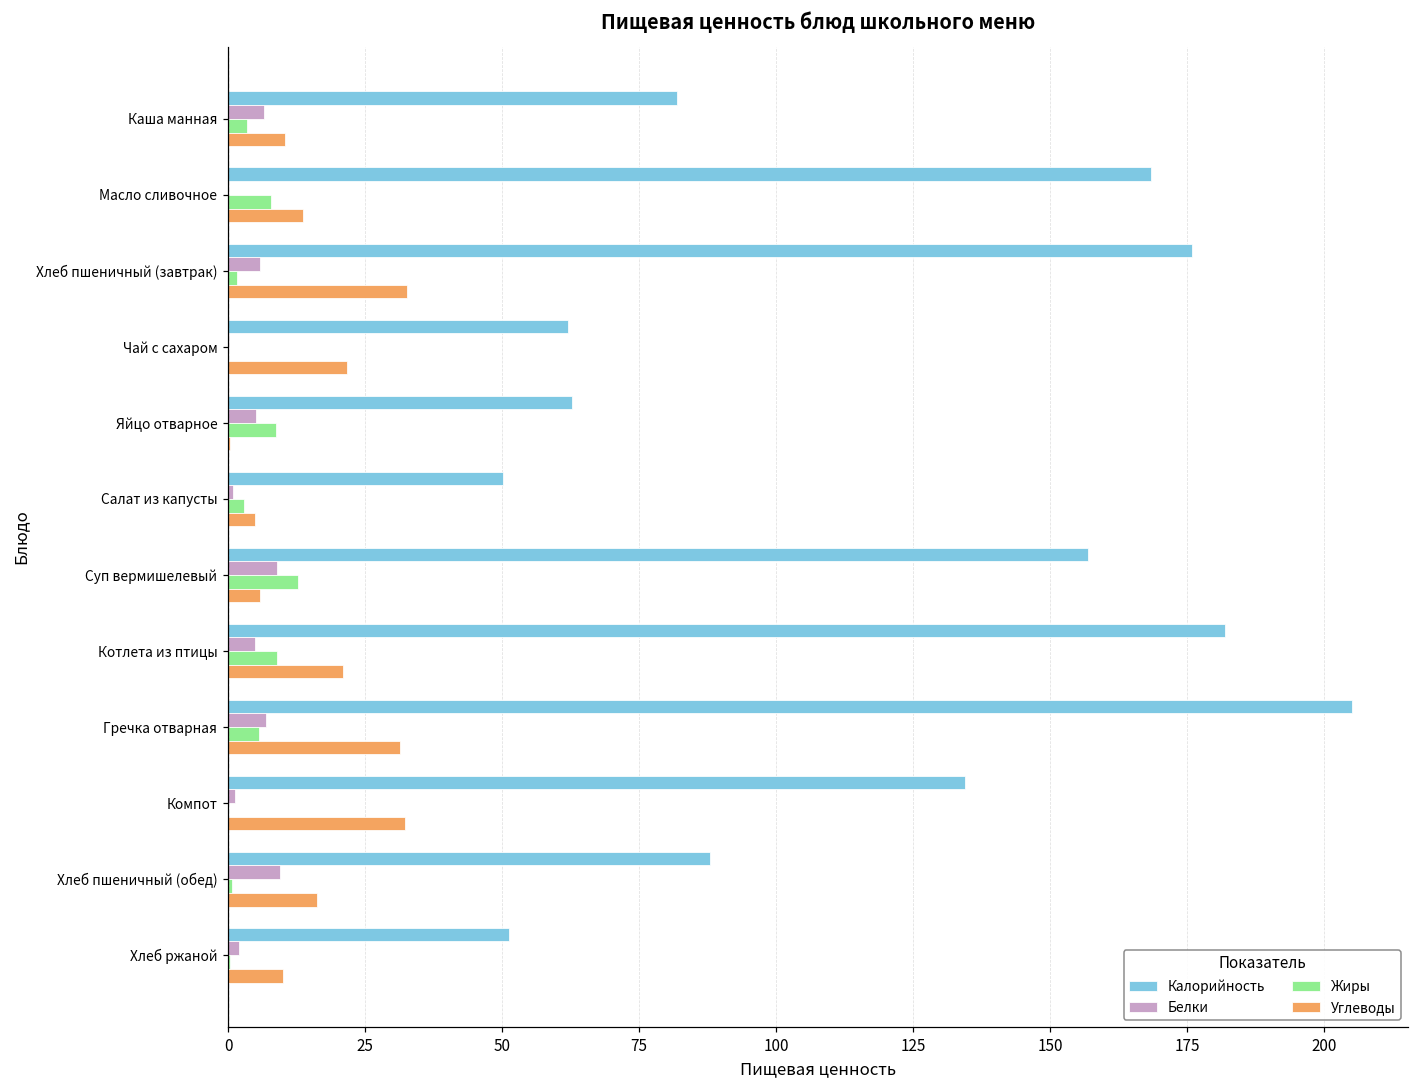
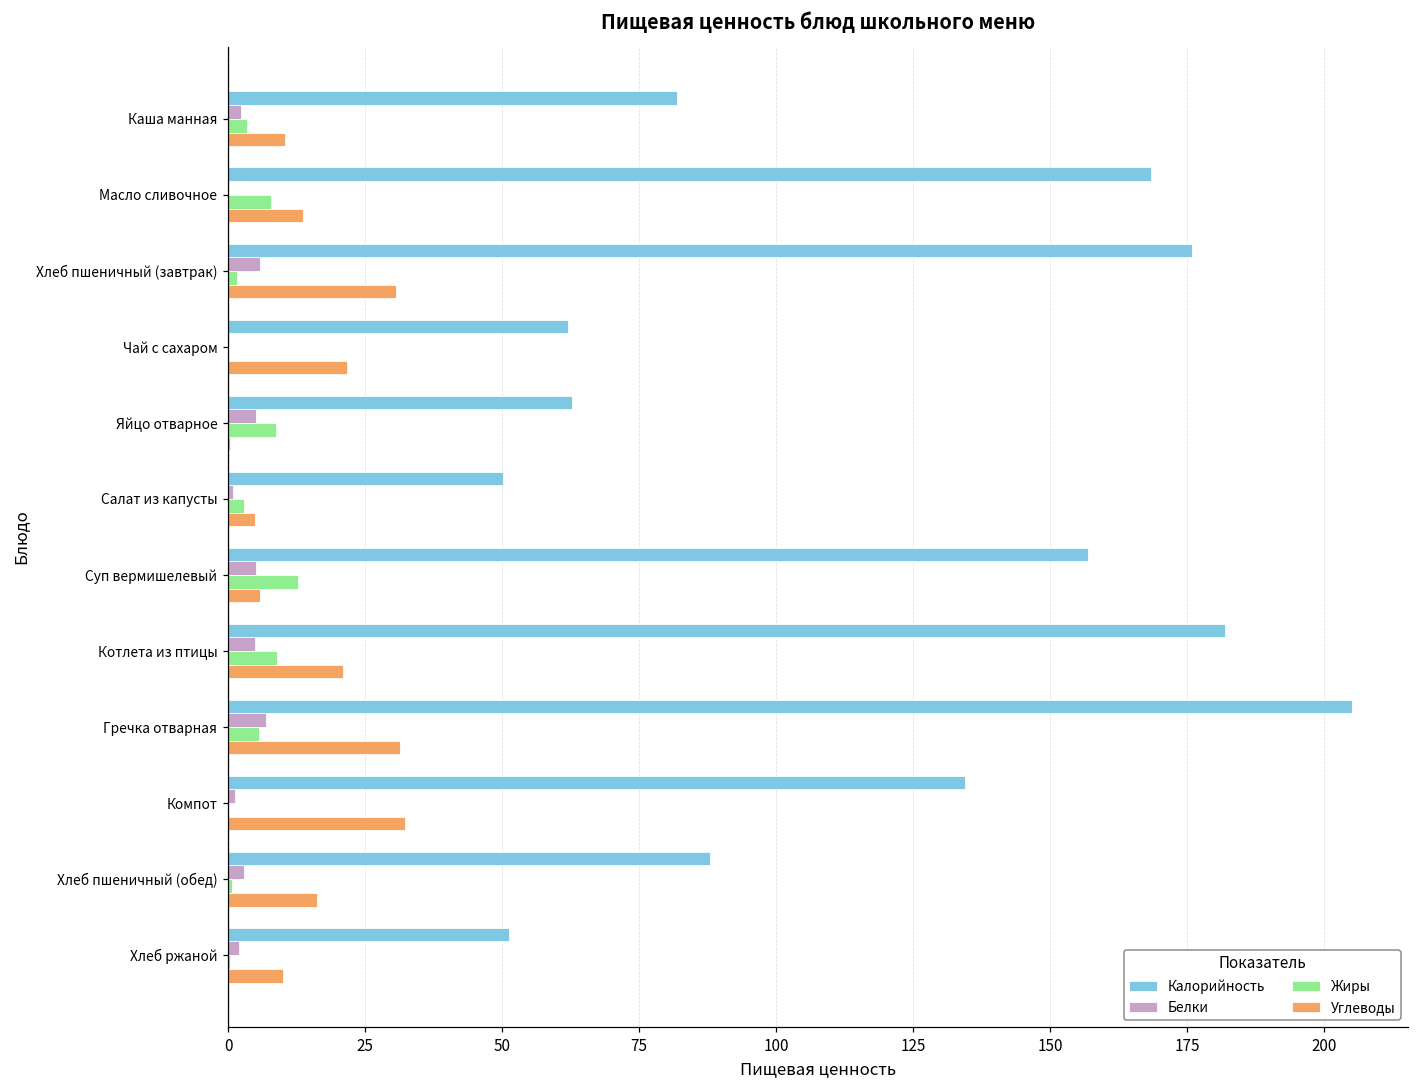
Белки, Каша манная: 7 -> 2
Углеводы, Хлеб пшеничный (завтрак): 33 -> 31
Белки, Суп вермишелевый: 9 -> 5
Белки, Хлеб пшеничный (обед): 10 -> 3
